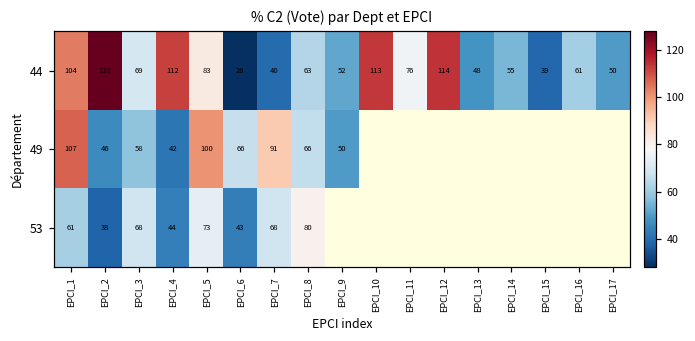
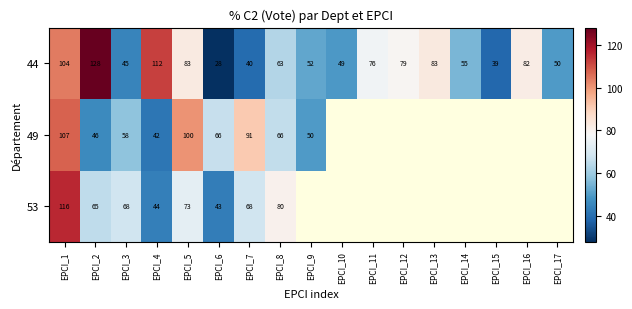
44, EPCI_3: 69 -> 45
44, EPCI_10: 113 -> 49
44, EPCI_12: 114 -> 79
44, EPCI_13: 48 -> 83
44, EPCI_16: 61 -> 82
53, EPCI_1: 61 -> 116
53, EPCI_2: 38 -> 65
